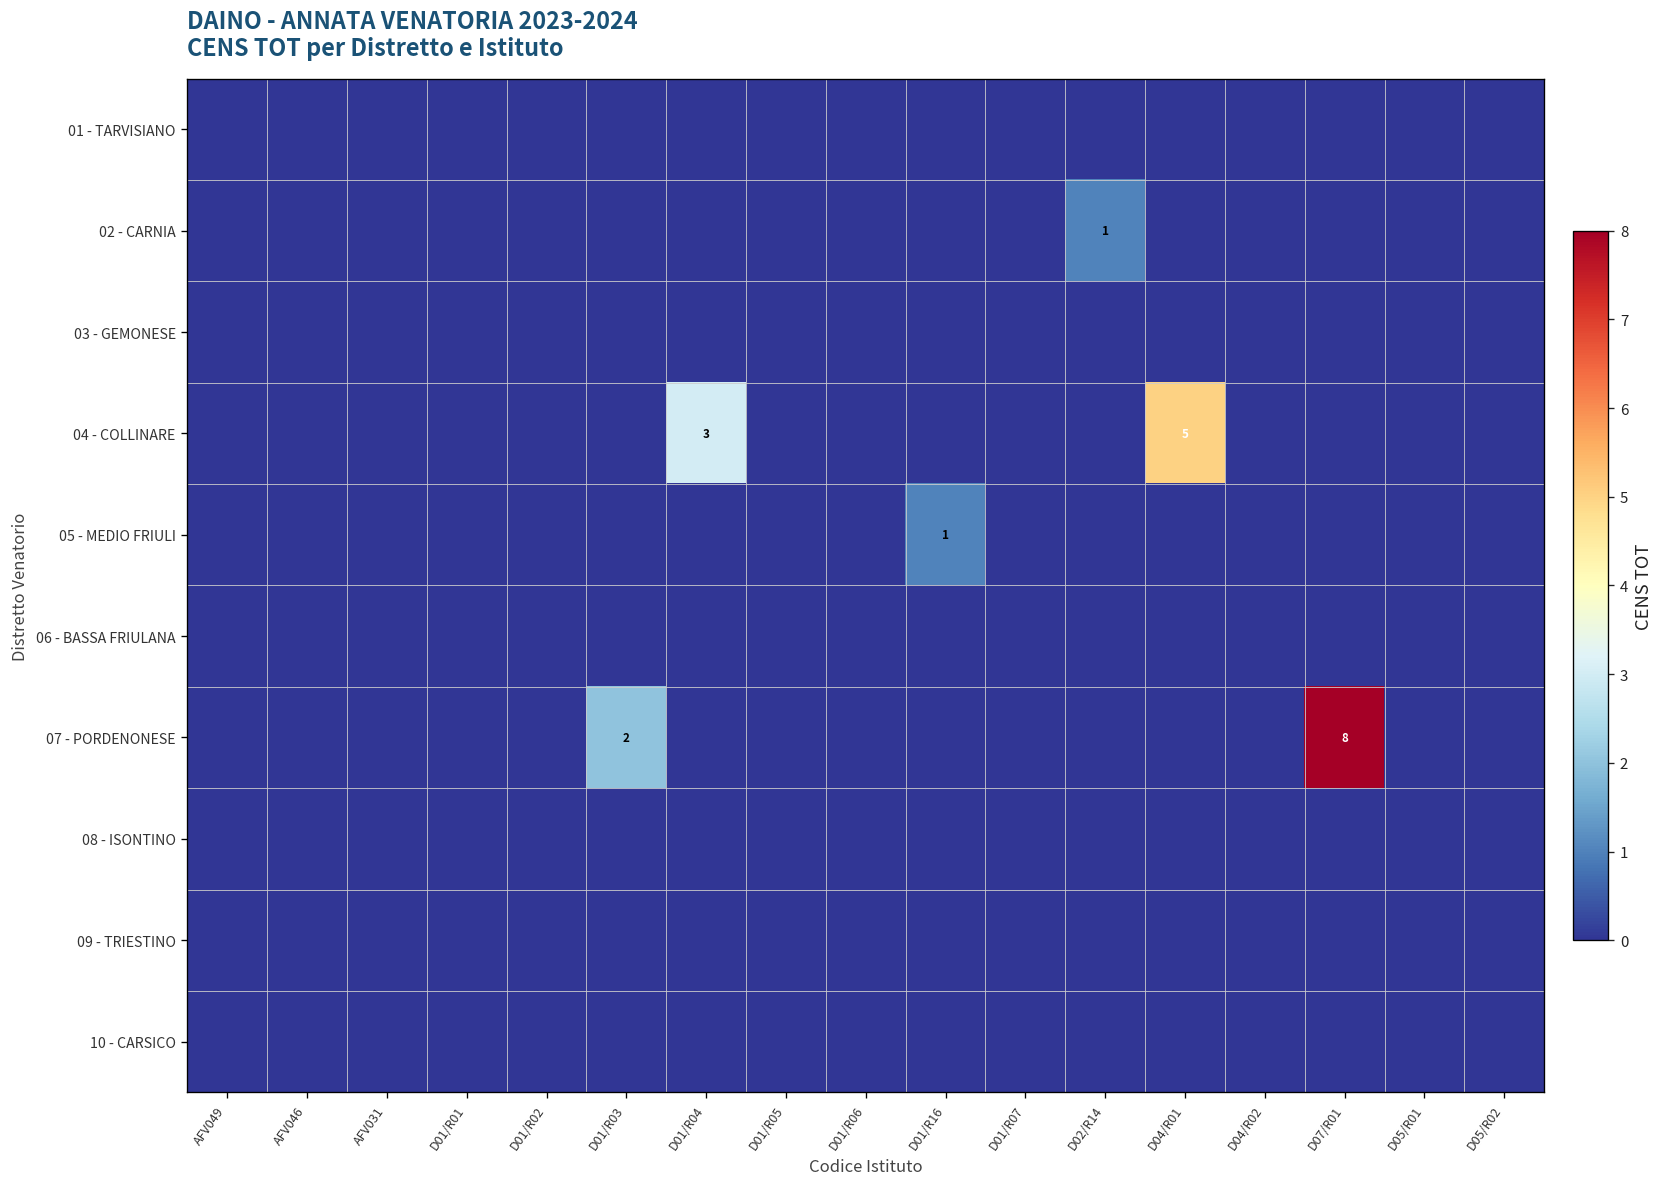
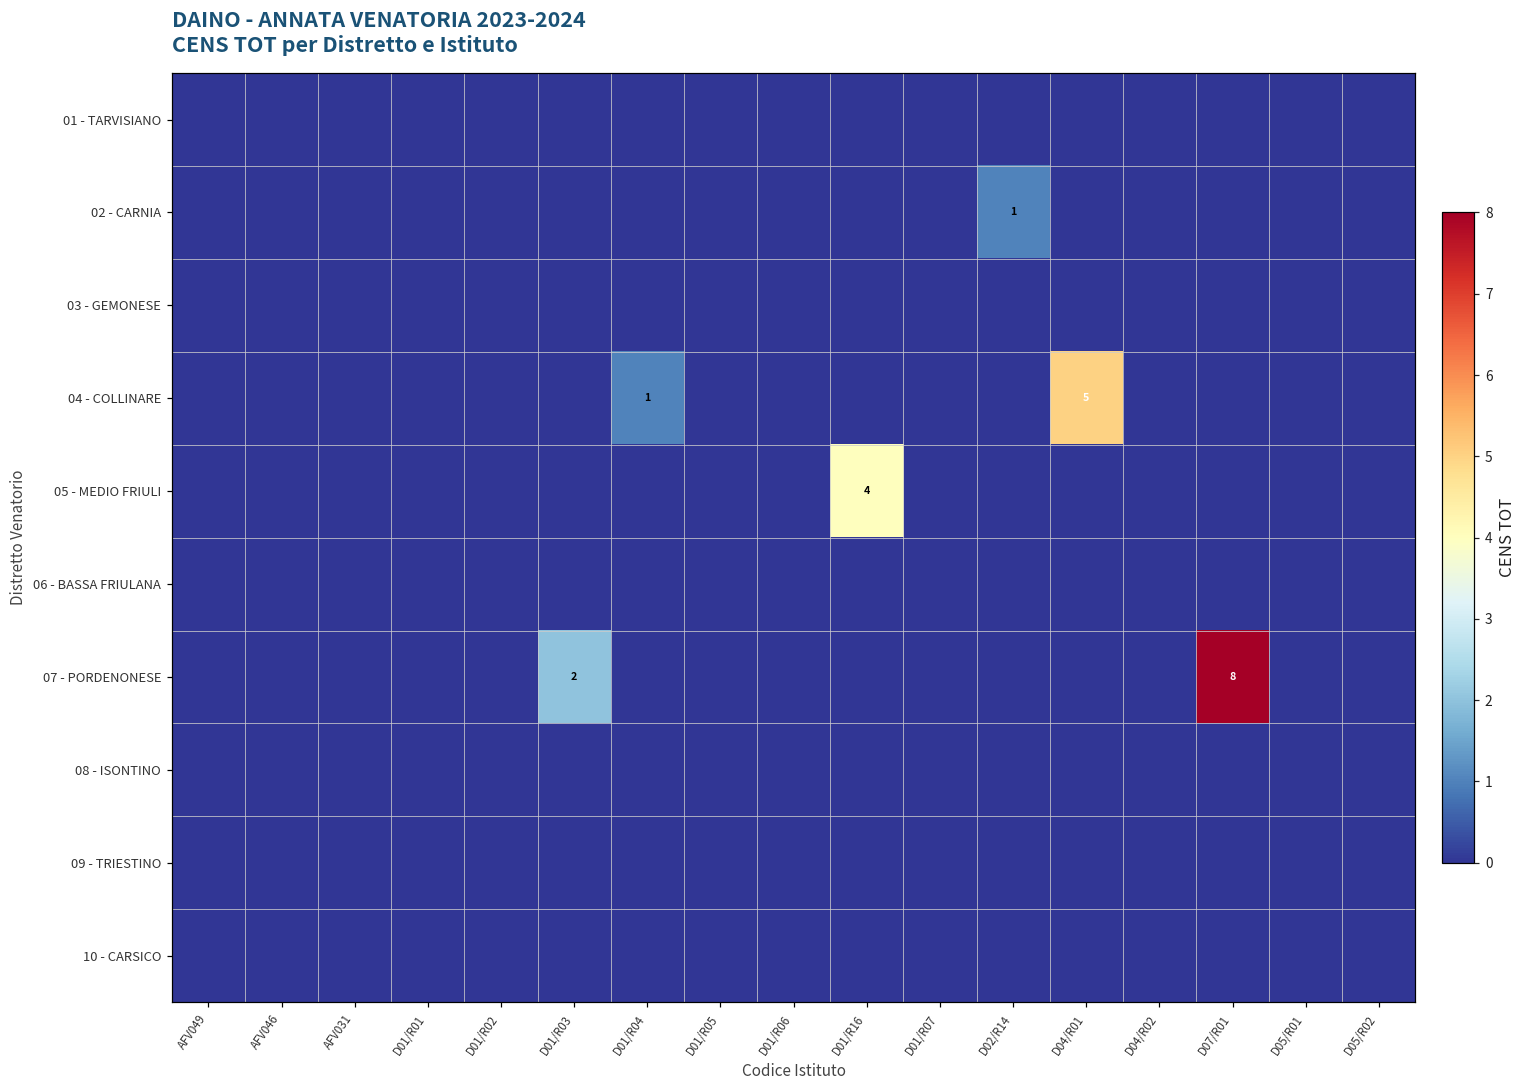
04 - COLLINARE, D01/R04: 3 -> 1
05 - MEDIO FRIULI, D01/R16: 1 -> 4
